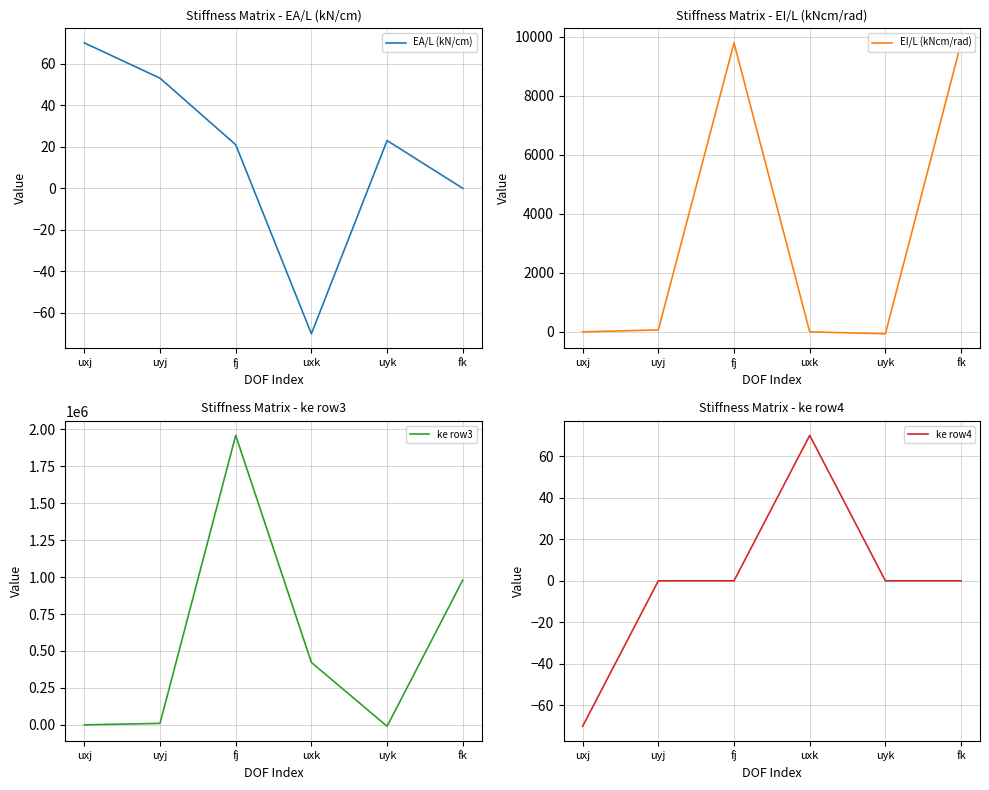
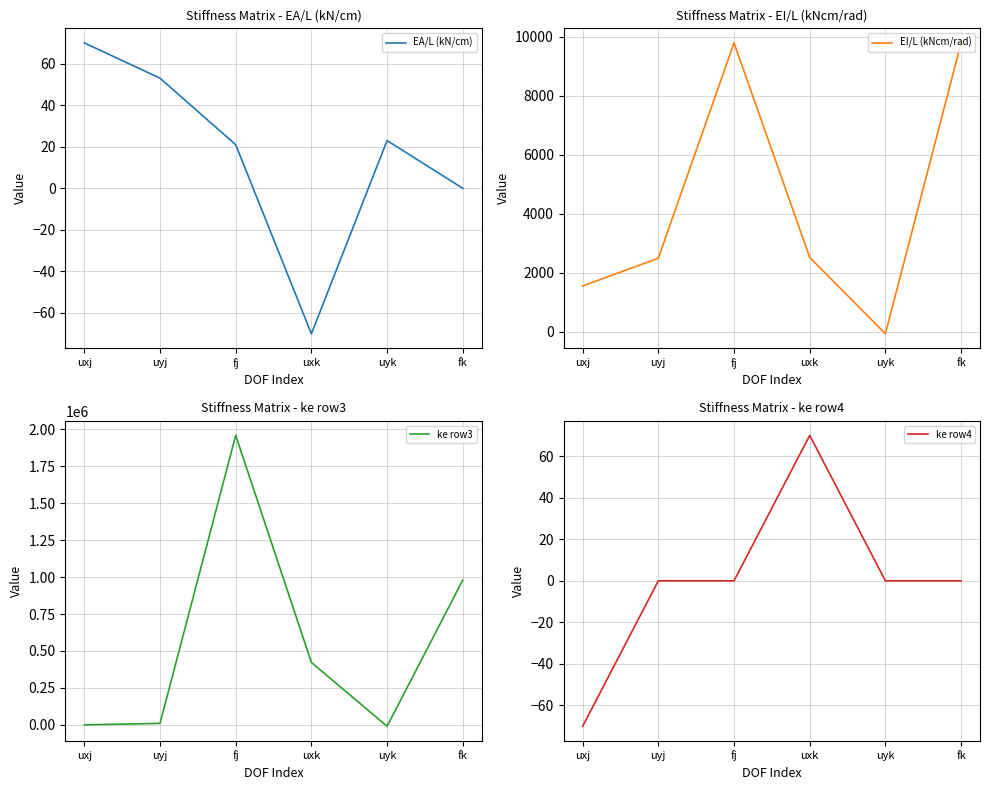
Stiffness Matrix - EI/L (kNcm/rad), uxj: 0 -> 1600
Stiffness Matrix - EI/L (kNcm/rad), uyj: 100 -> 2500
Stiffness Matrix - EI/L (kNcm/rad), uxk: 0 -> 2500
